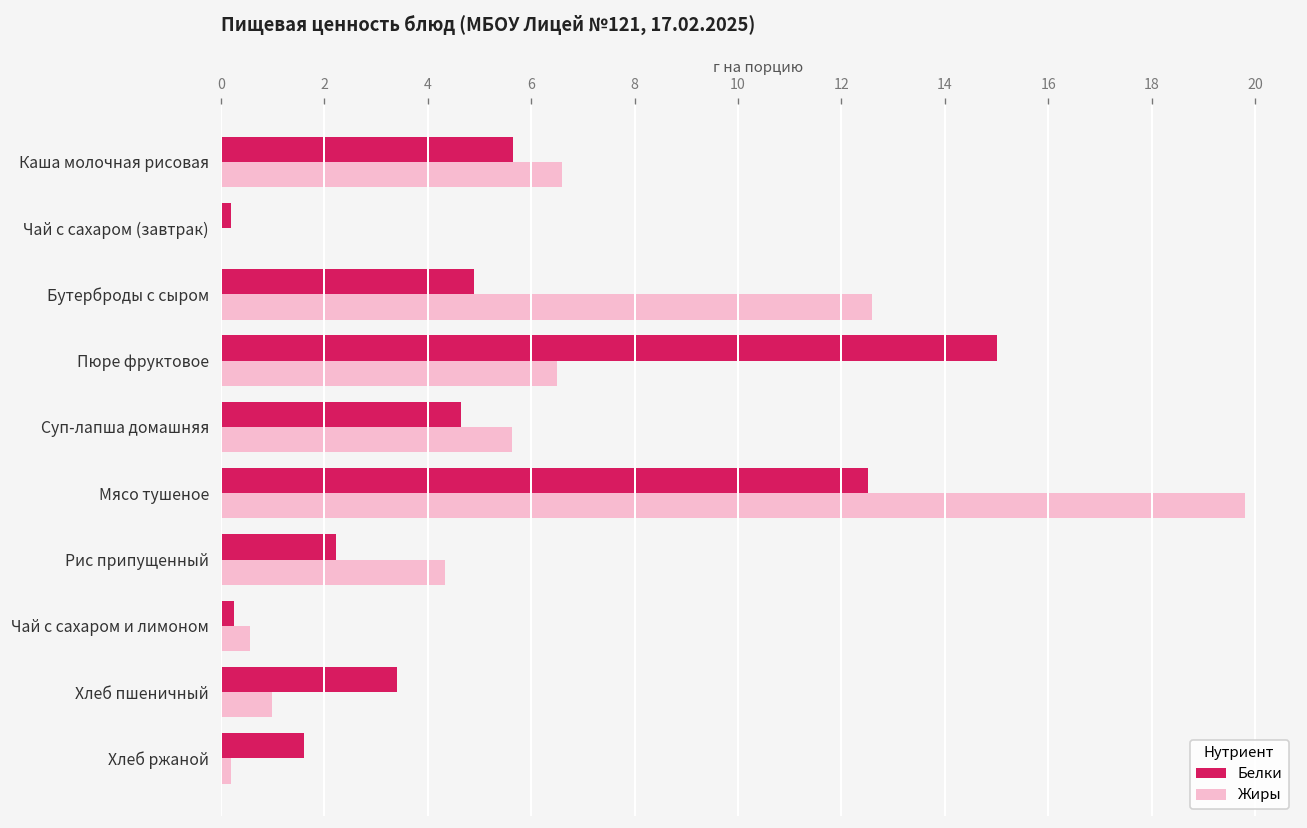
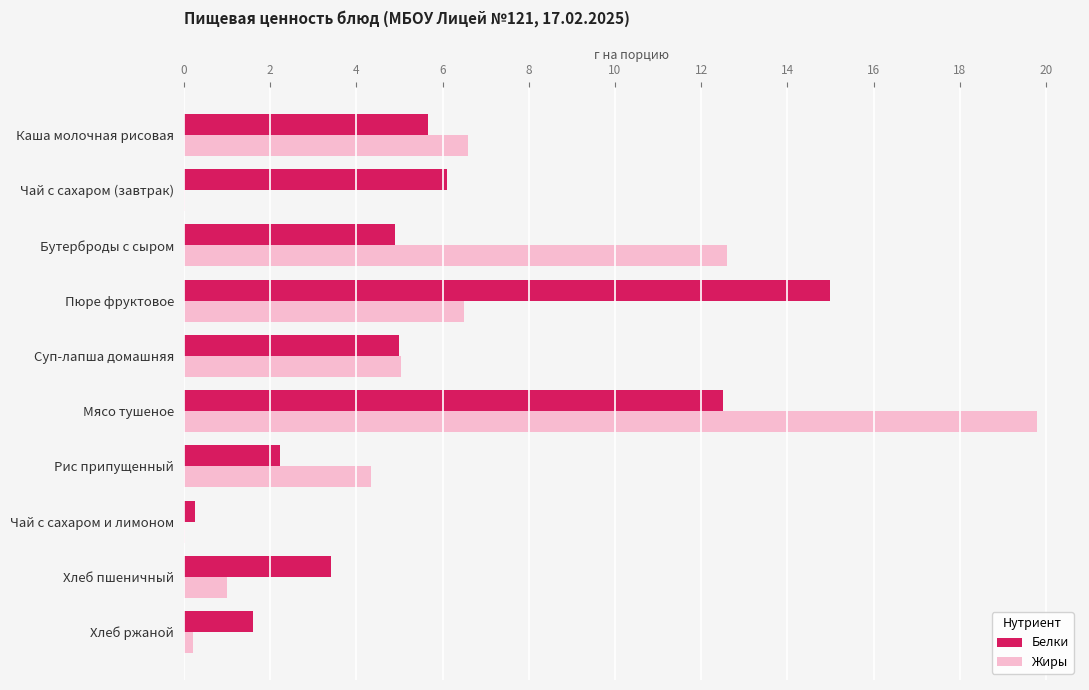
Белки, Чай с сахаром (завтрак): 0.2 -> 6.1
Белки, Суп-лапша домашняя: 4.6 -> 5.0
Жиры, Суп-лапша домашняя: 5.6 -> 5.0
Жиры, Чай с сахаром и лимоном: 0.6 -> 0.0
